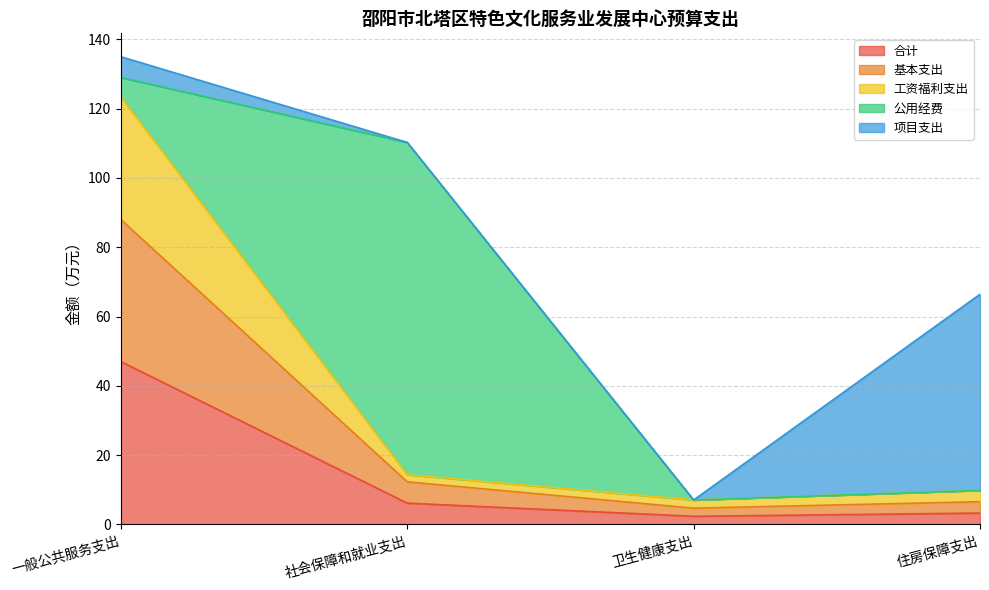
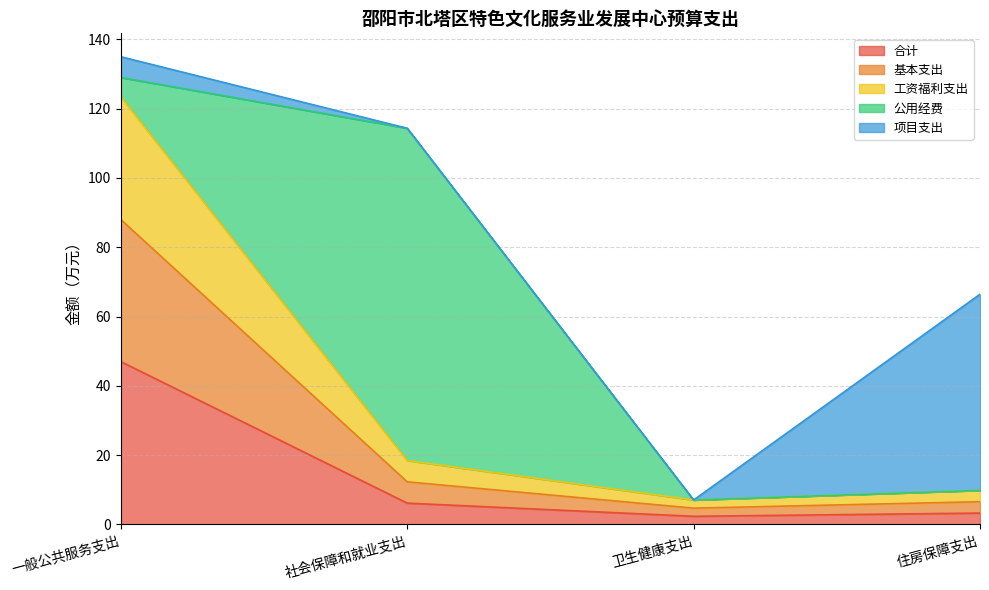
工资福利支出, 社会保障和就业支出: 2 -> 6
